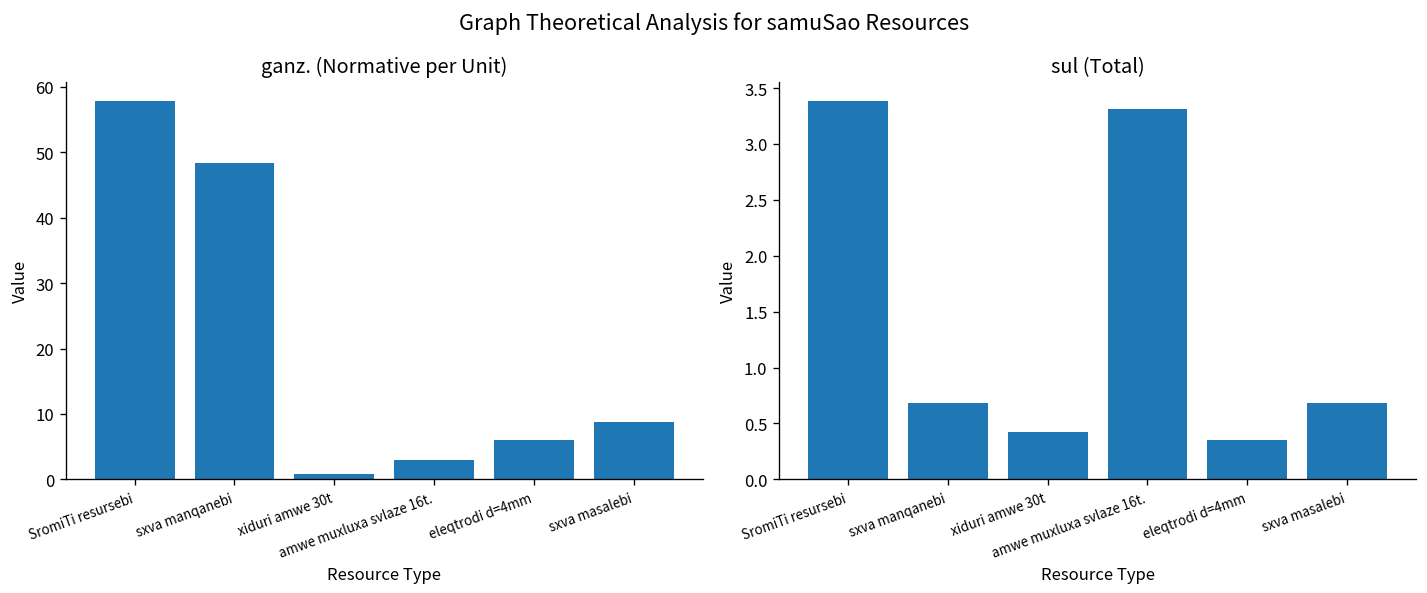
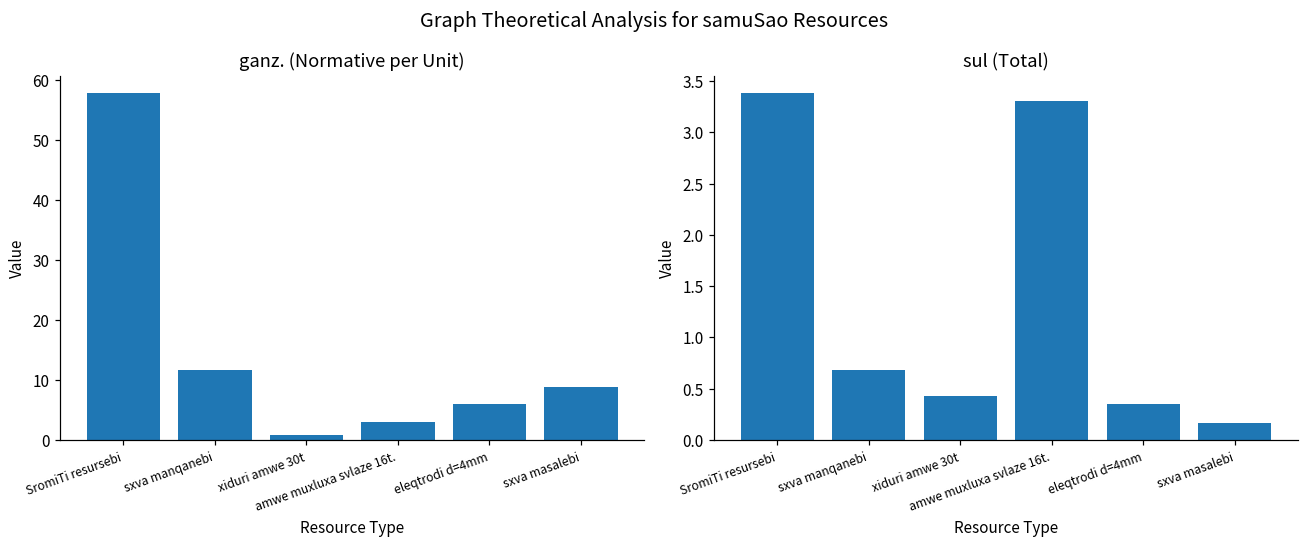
ganz. (Normative per Unit), sxva manqanebi: 48 -> 12
sul (Total), sxva masalebi: 0.7 -> 0.2
